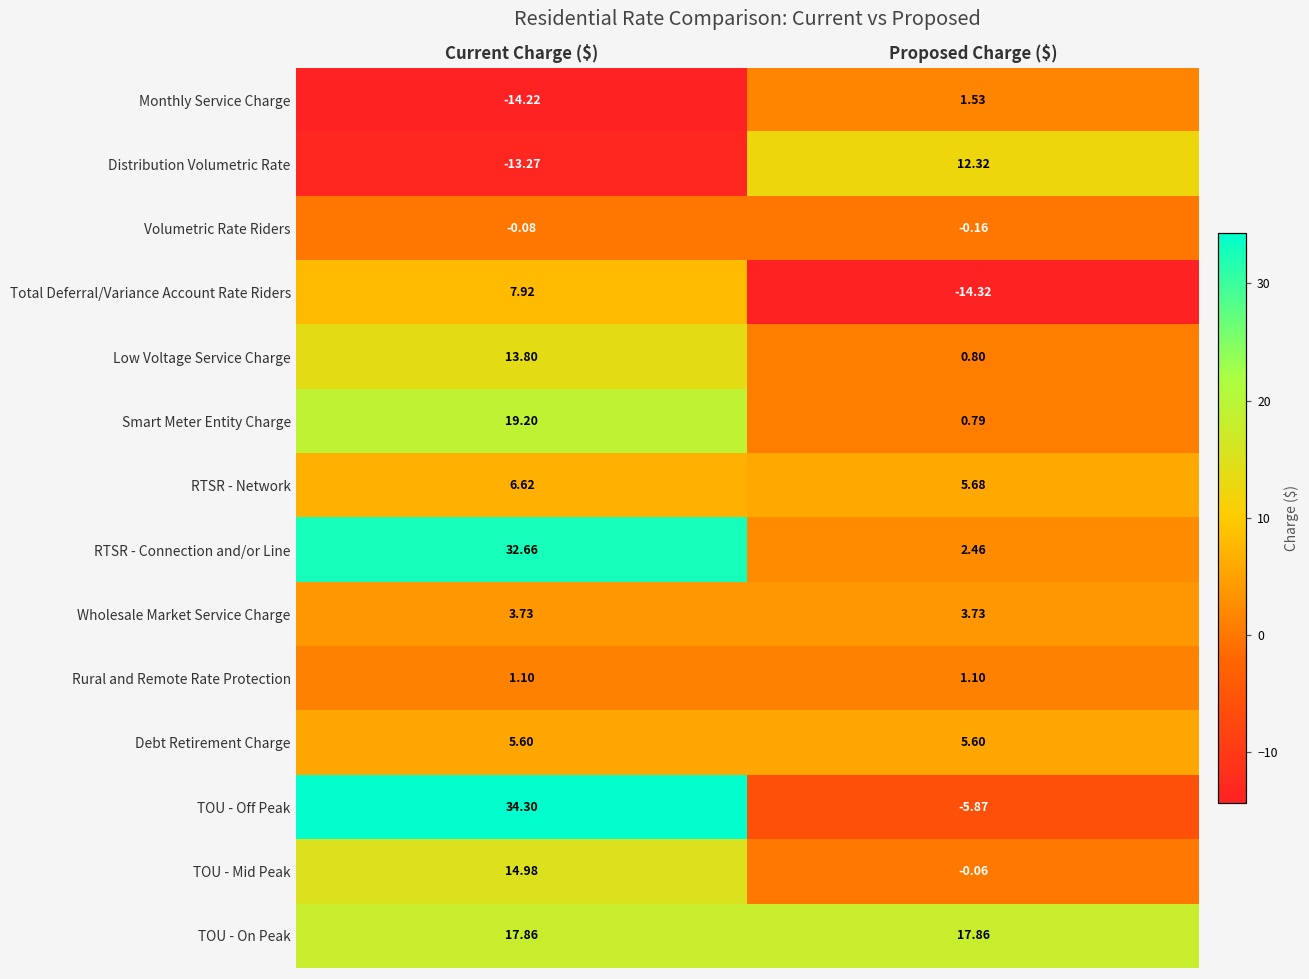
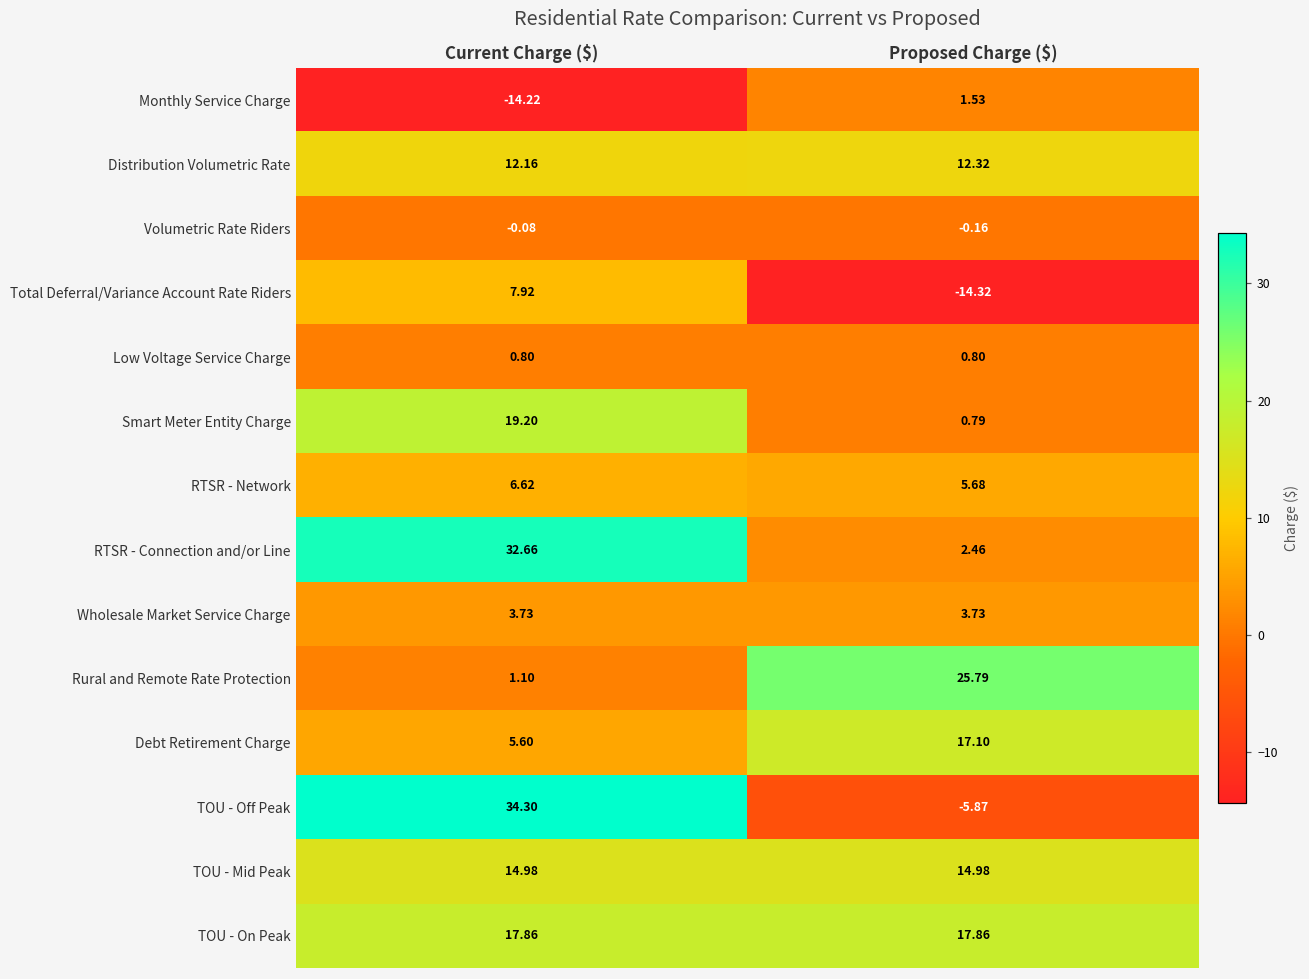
Distribution Volumetric Rate, Current Charge ($): -13.27 -> 12.16
Low Voltage Service Charge, Current Charge ($): 13.80 -> 0.80
Rural and Remote Rate Protection, Proposed Charge ($): 1.10 -> 25.79
Debt Retirement Charge, Proposed Charge ($): 5.60 -> 17.10
TOU - Mid Peak, Proposed Charge ($): -0.06 -> 14.98
